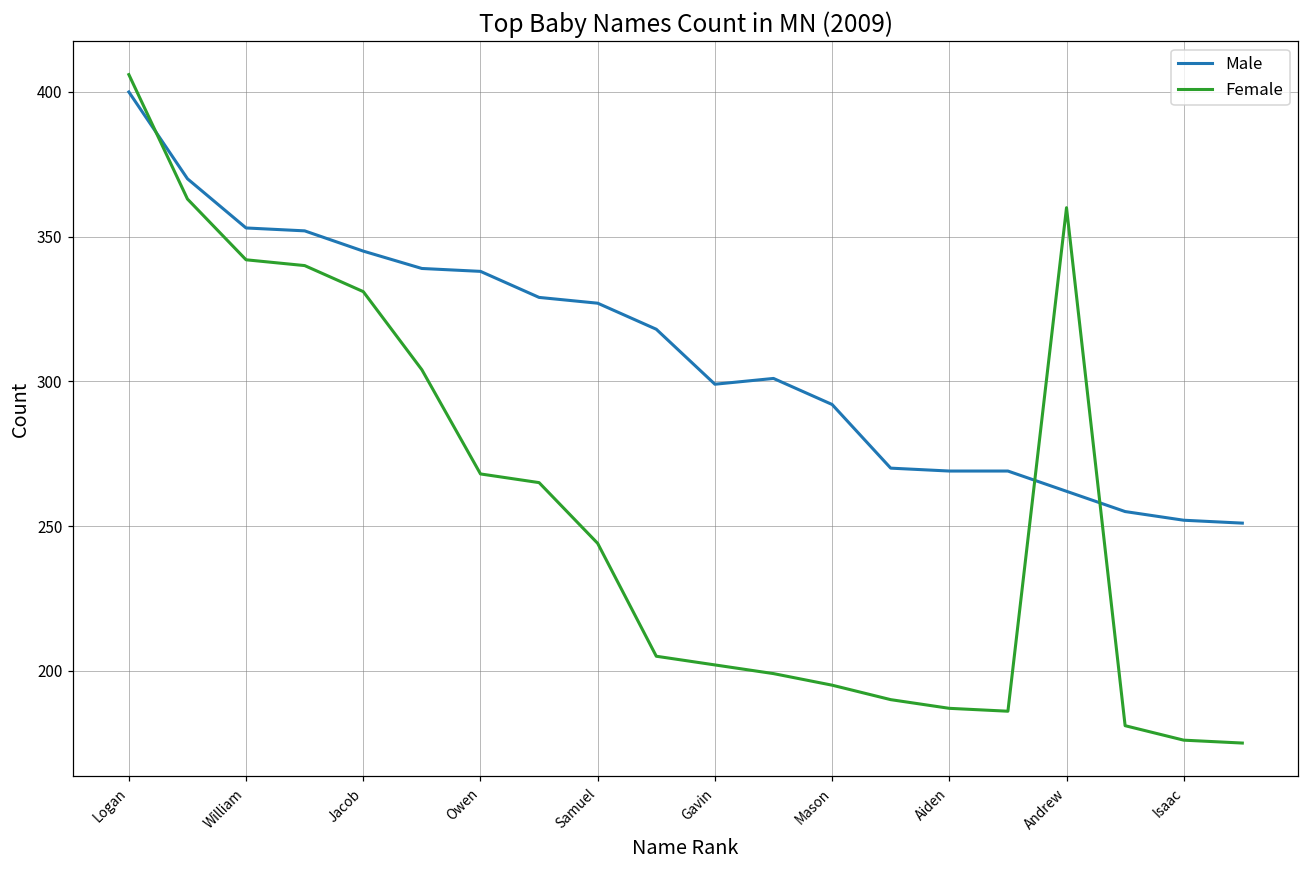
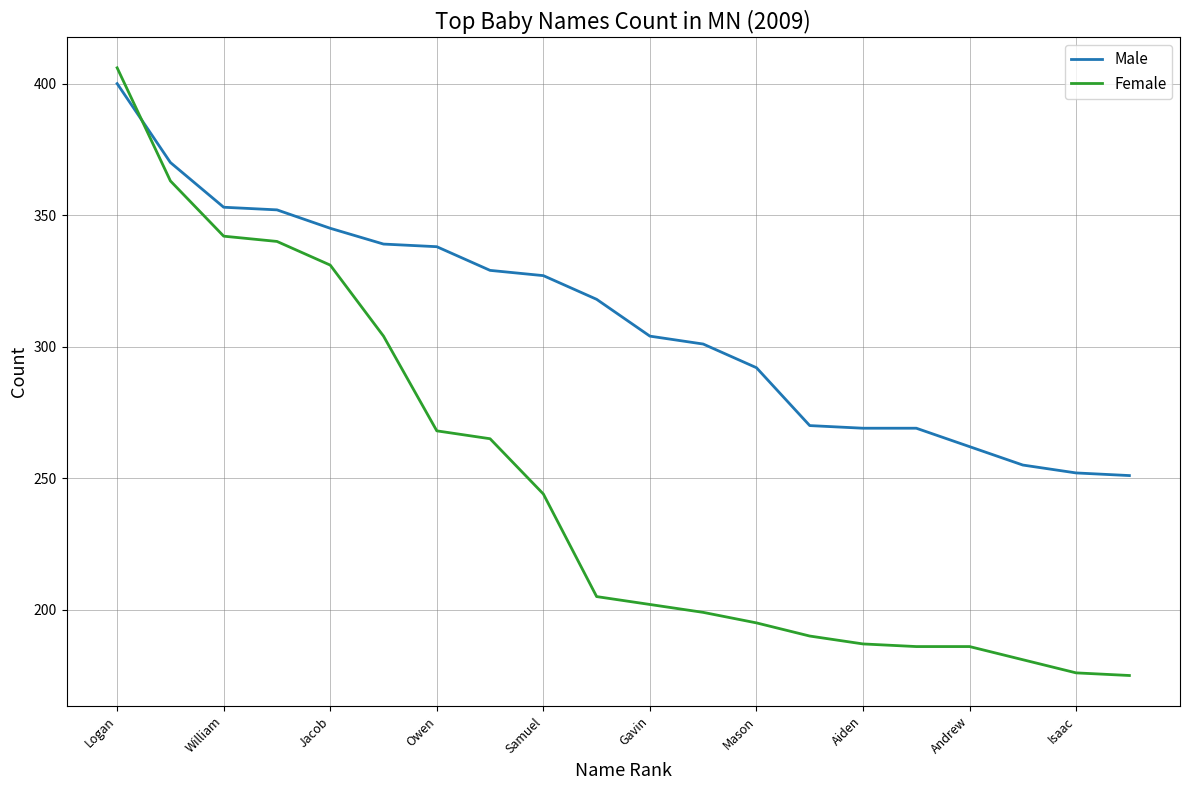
Male, Gavin: 299 -> 304
Female, Andrew: 360 -> 186
